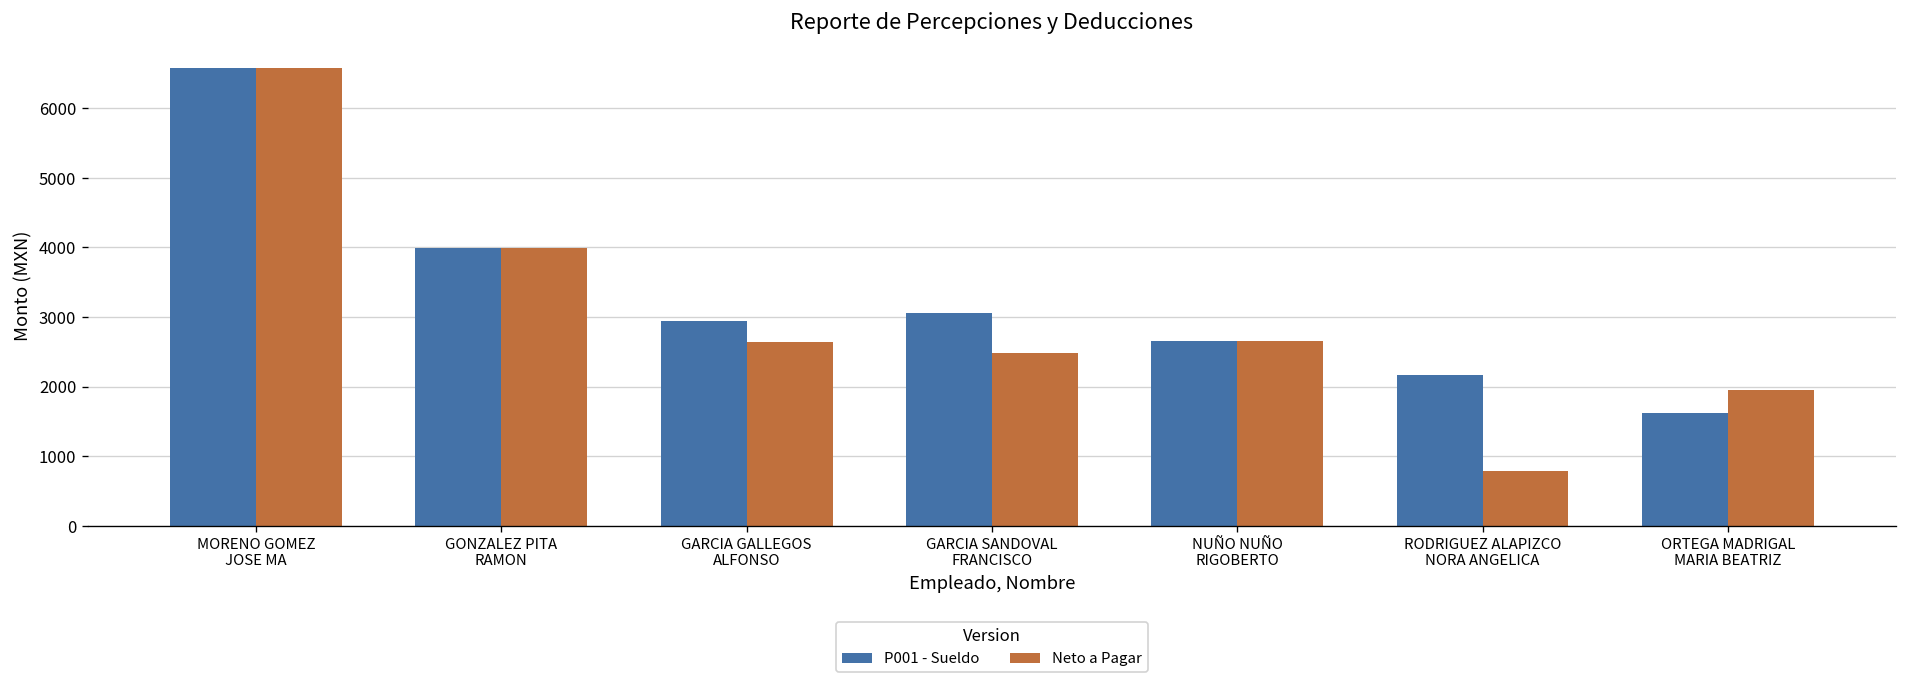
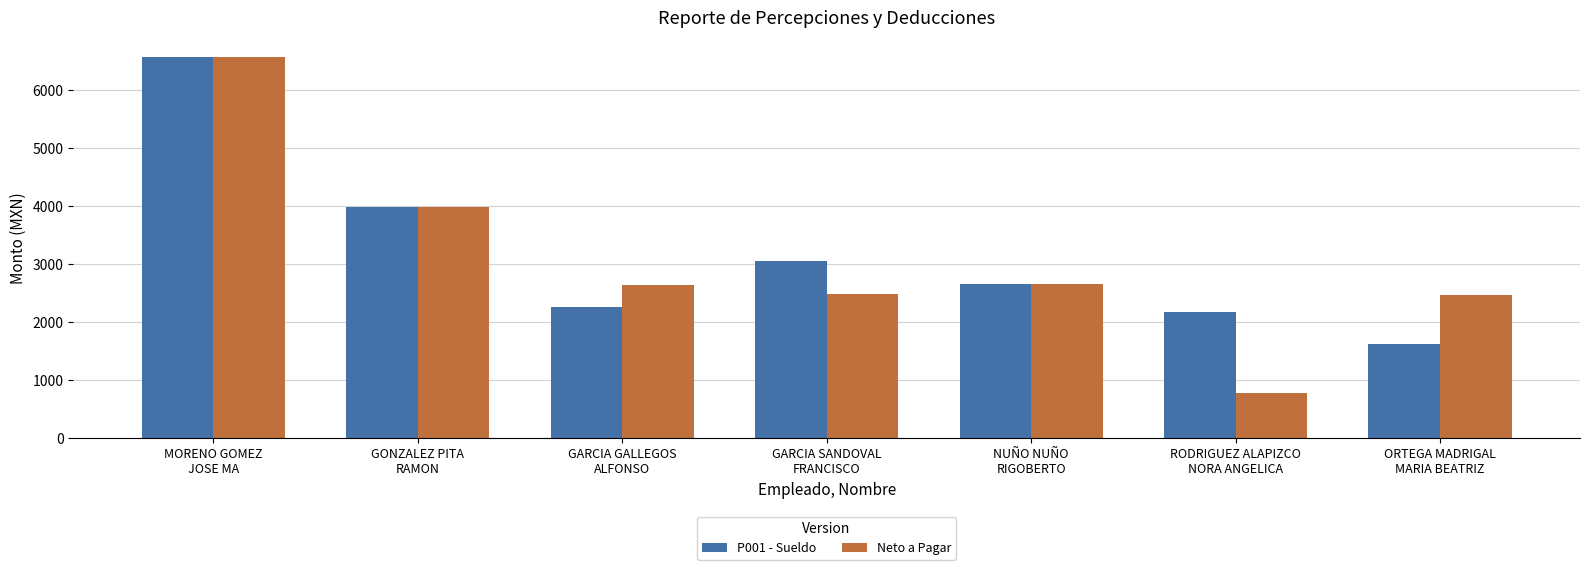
P001 - Sueldo, GARCIA GALLEGOS ALFONSO: 2900 -> 2300
Neto a Pagar, ORTEGA MADRIGAL MARIA BEATRIZ: 1900 -> 2500
